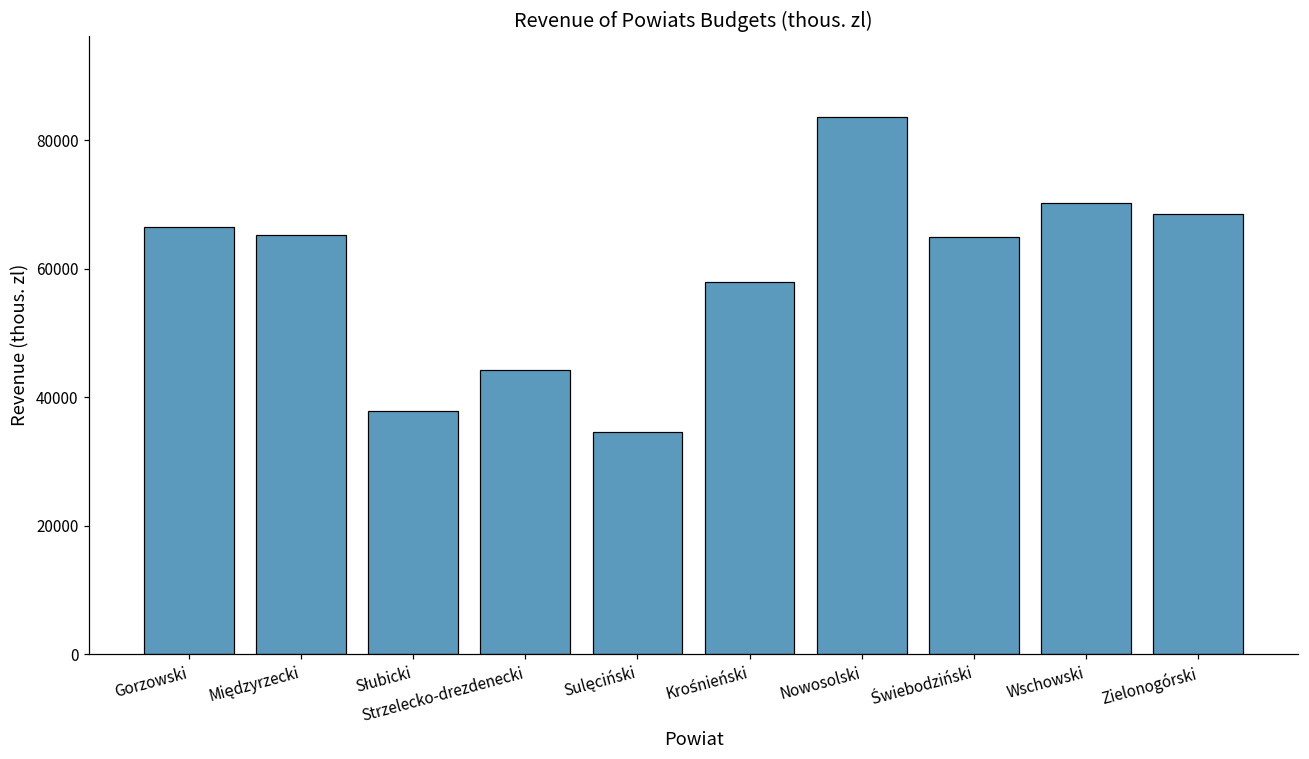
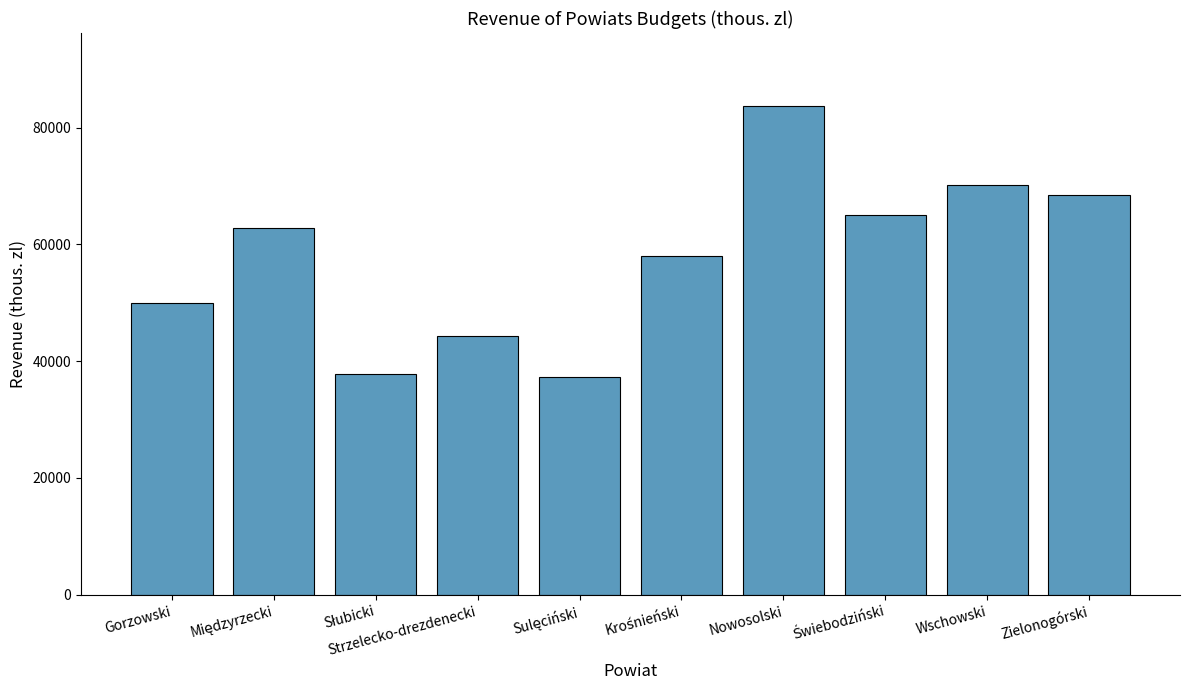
Gorzowski: 66000 -> 50000
Międzyrzecki: 65000 -> 63000
Sulęciński: 35000 -> 37000
